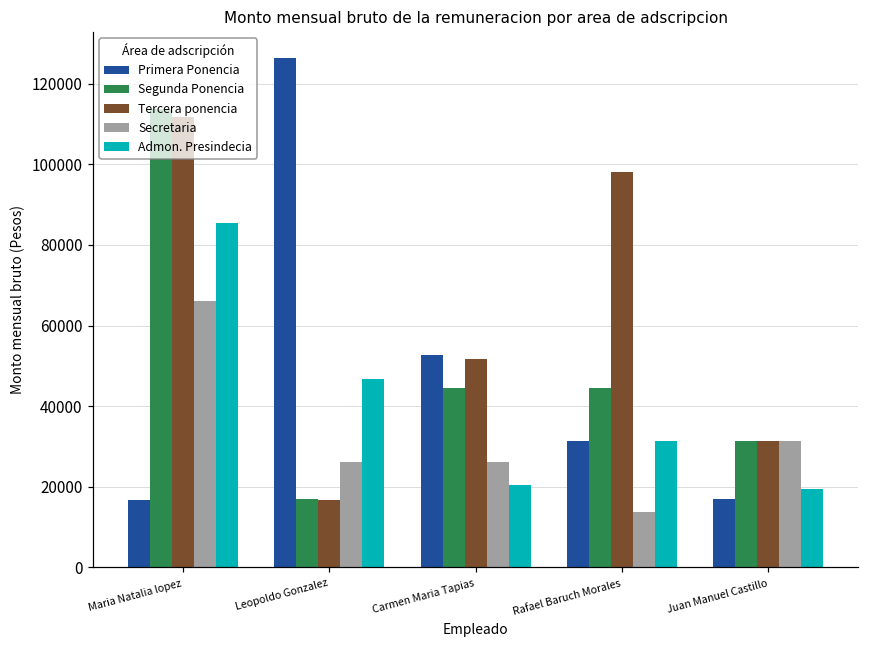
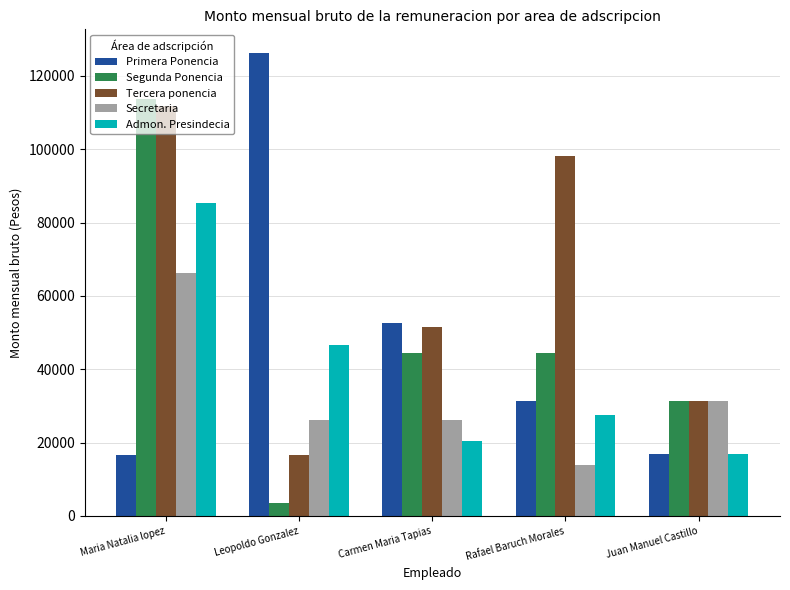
Segunda Ponencia, Leopoldo Gonzalez: 17000 -> 3000
Admon. Presindecia, Rafael Baruch Morales: 31000 -> 28000
Admon. Presindecia, Juan Manuel Castillo: 19000 -> 17000
